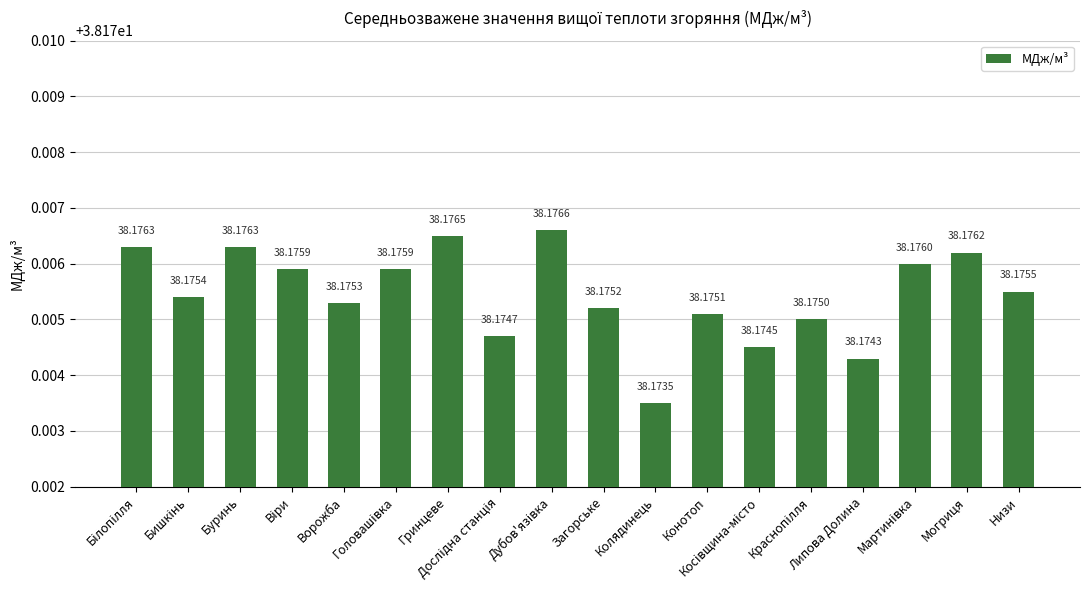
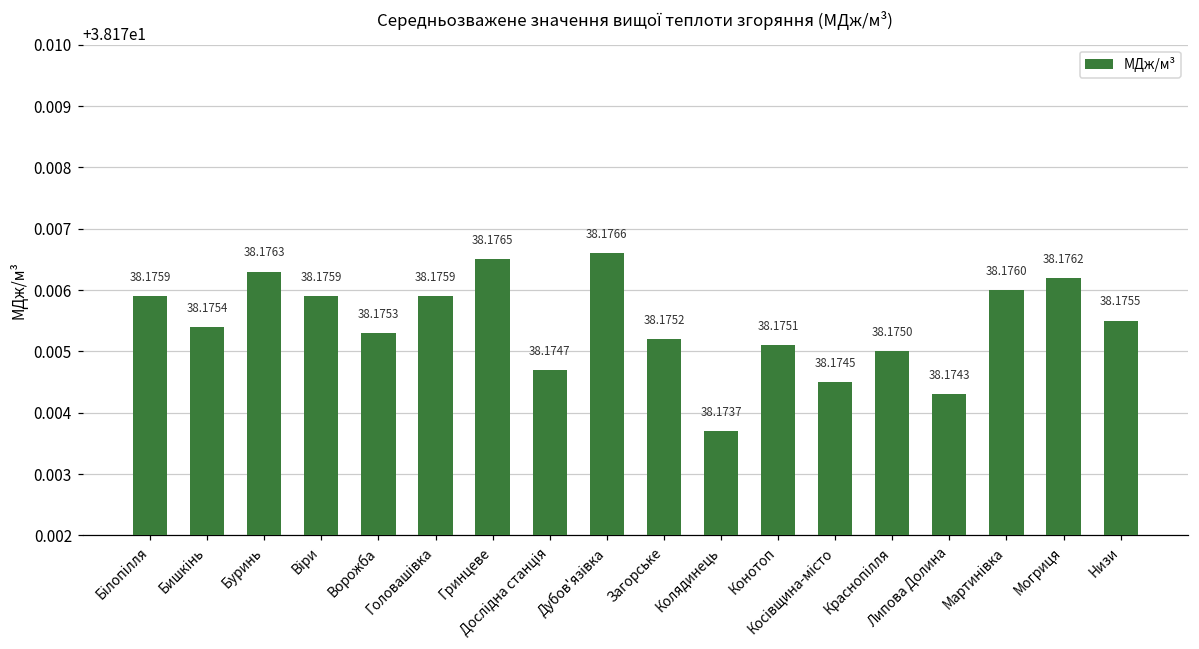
Білопілля: 38.1763 -> 38.1759
Колядинець: 38.1735 -> 38.1737
